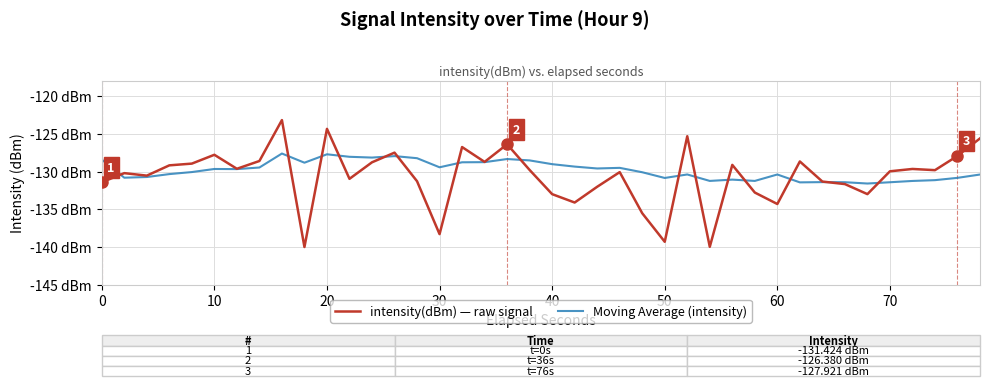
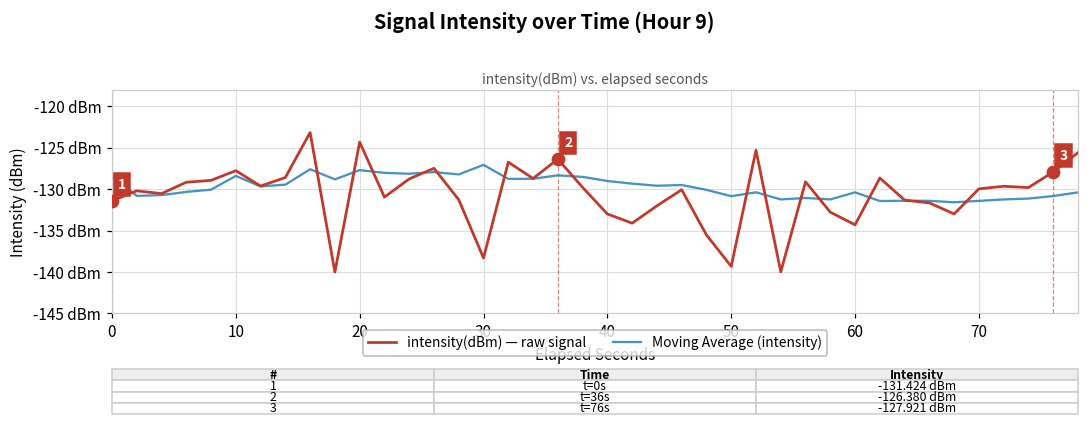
Moving Average (intensity), 10: -130 dBm -> -128 dBm
Moving Average (intensity), 30: -129 dBm -> -127 dBm
